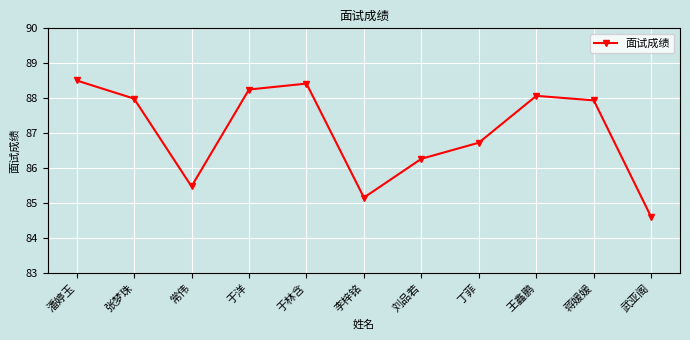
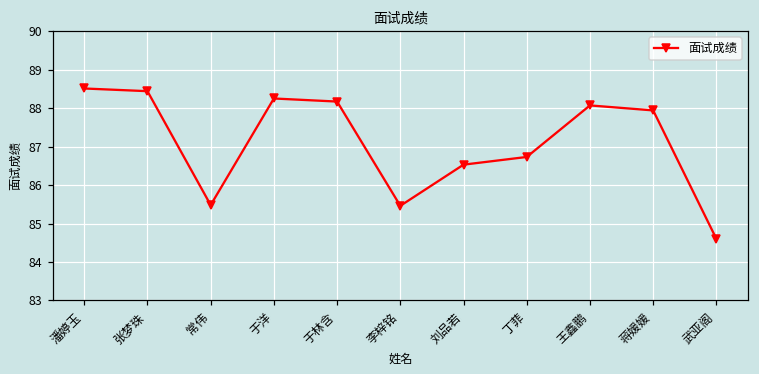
张梦珠: 88.0 -> 88.4
于林含: 88.4 -> 88.2
李梓铭: 85.2 -> 85.5
刘品若: 86.3 -> 86.5
